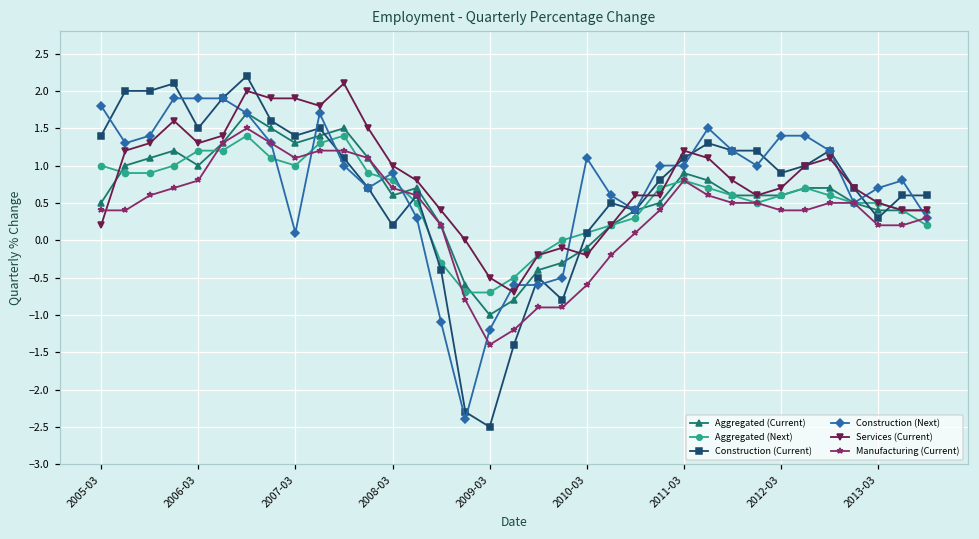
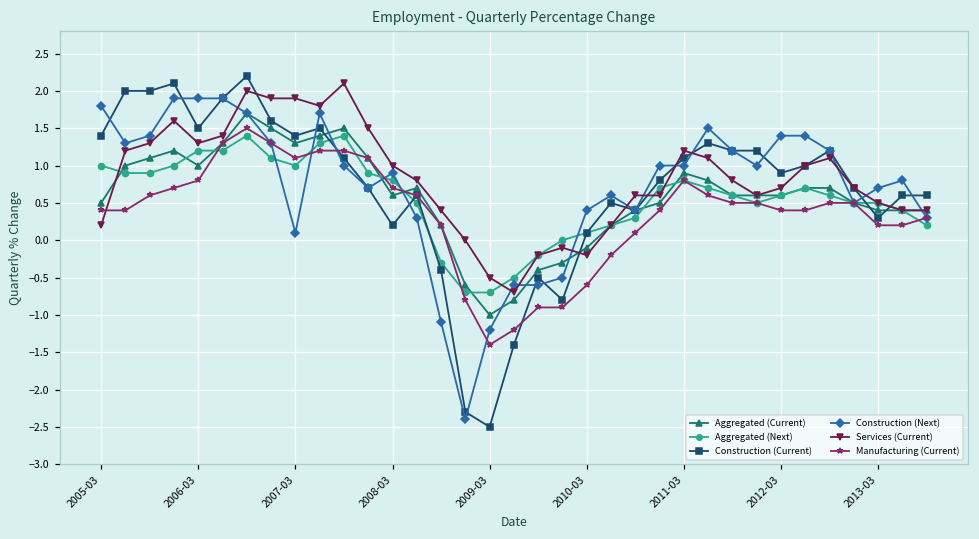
Construction (Next), 2010-03: 1.1 -> 0.4
